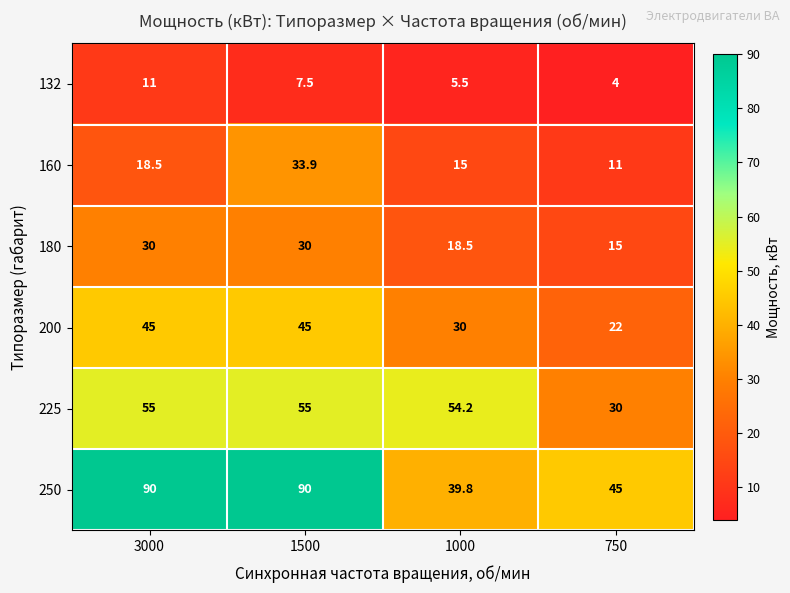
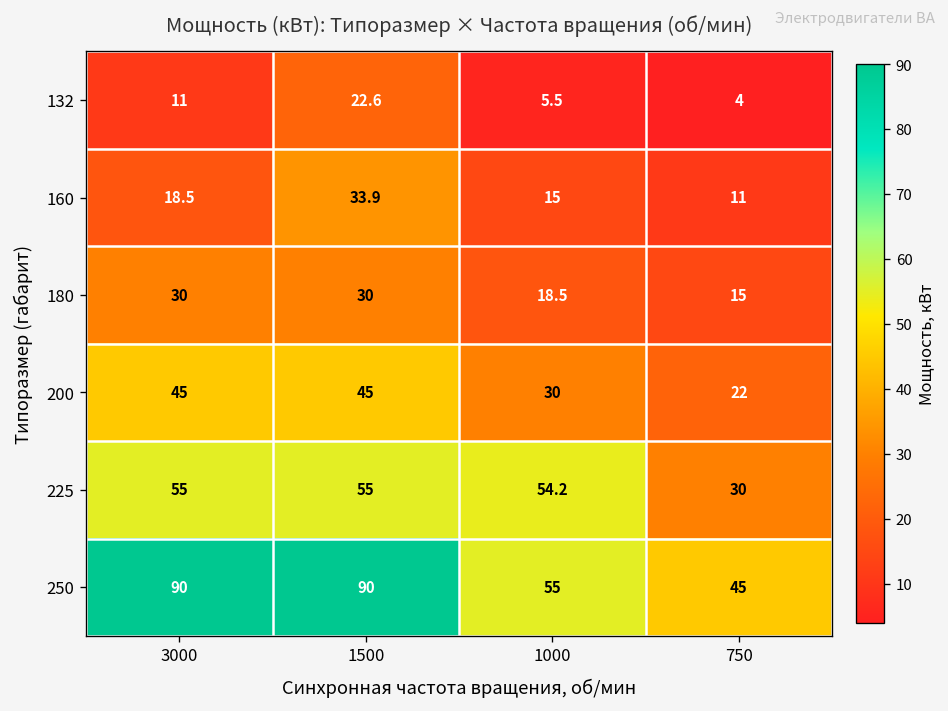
132, 1500: 7.5 -> 22.6
250, 1000: 39.8 -> 55
